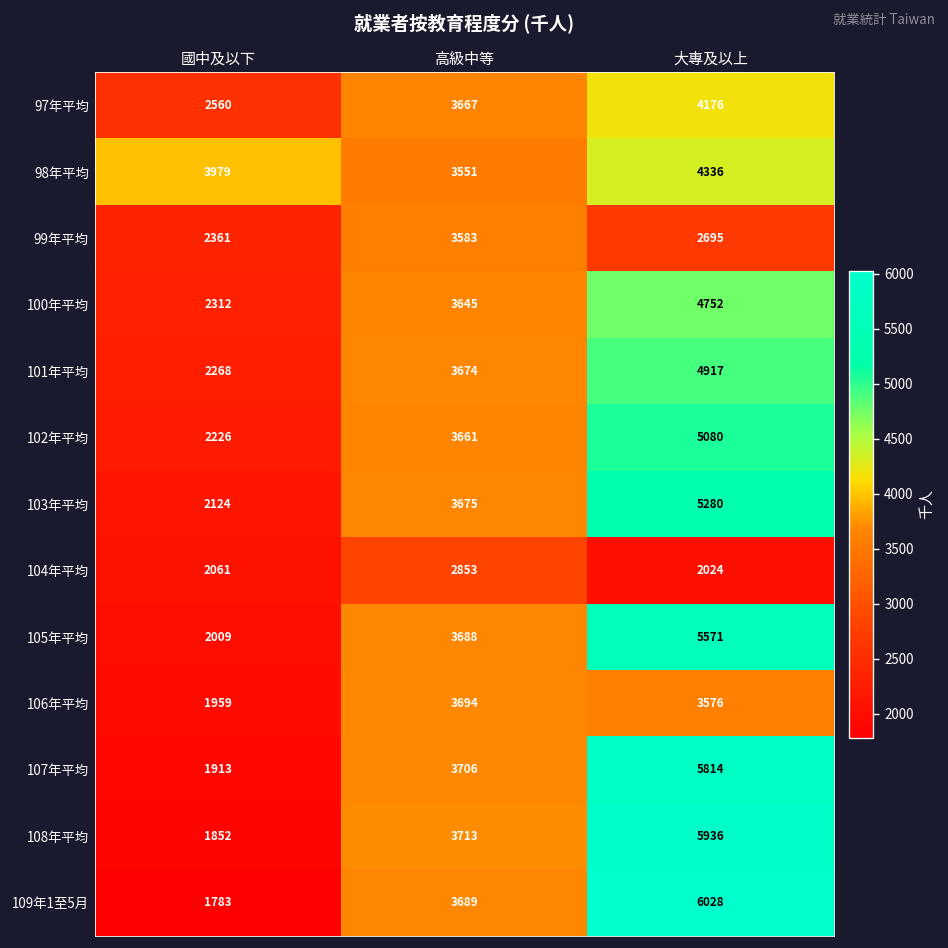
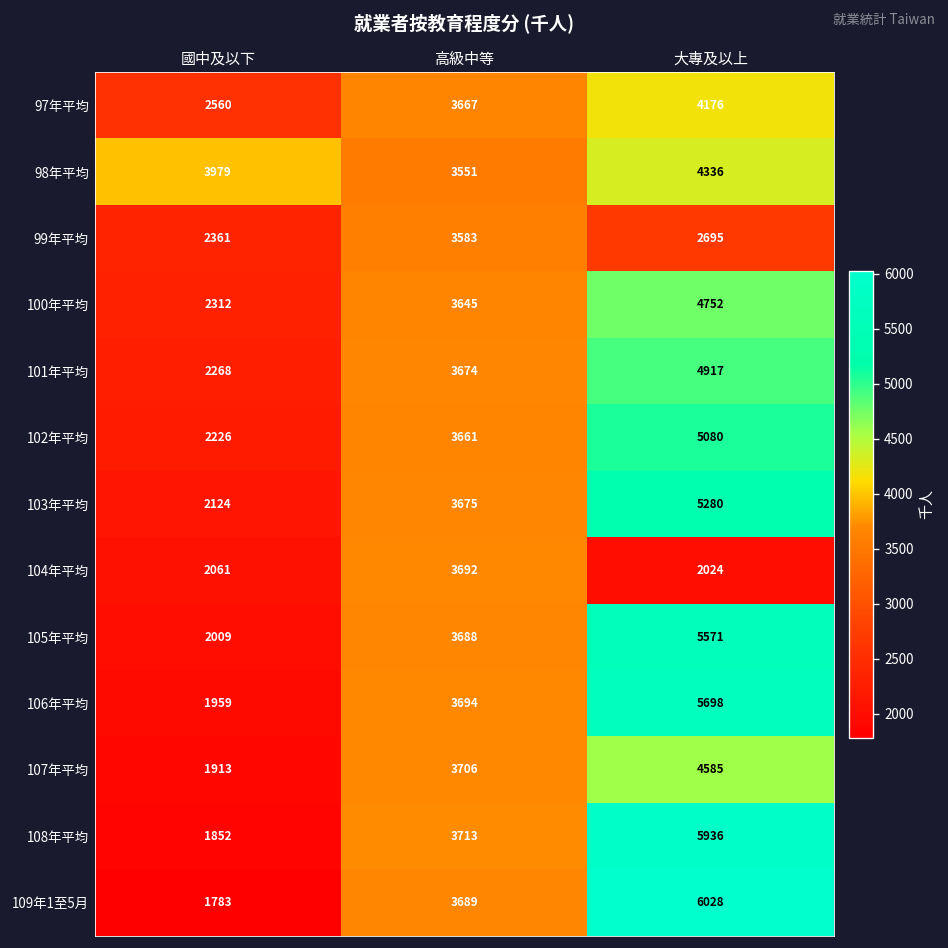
104年平均, 高級中等: 2853 -> 3692
106年平均, 大專及以上: 3576 -> 5698
107年平均, 大專及以上: 5814 -> 4585
